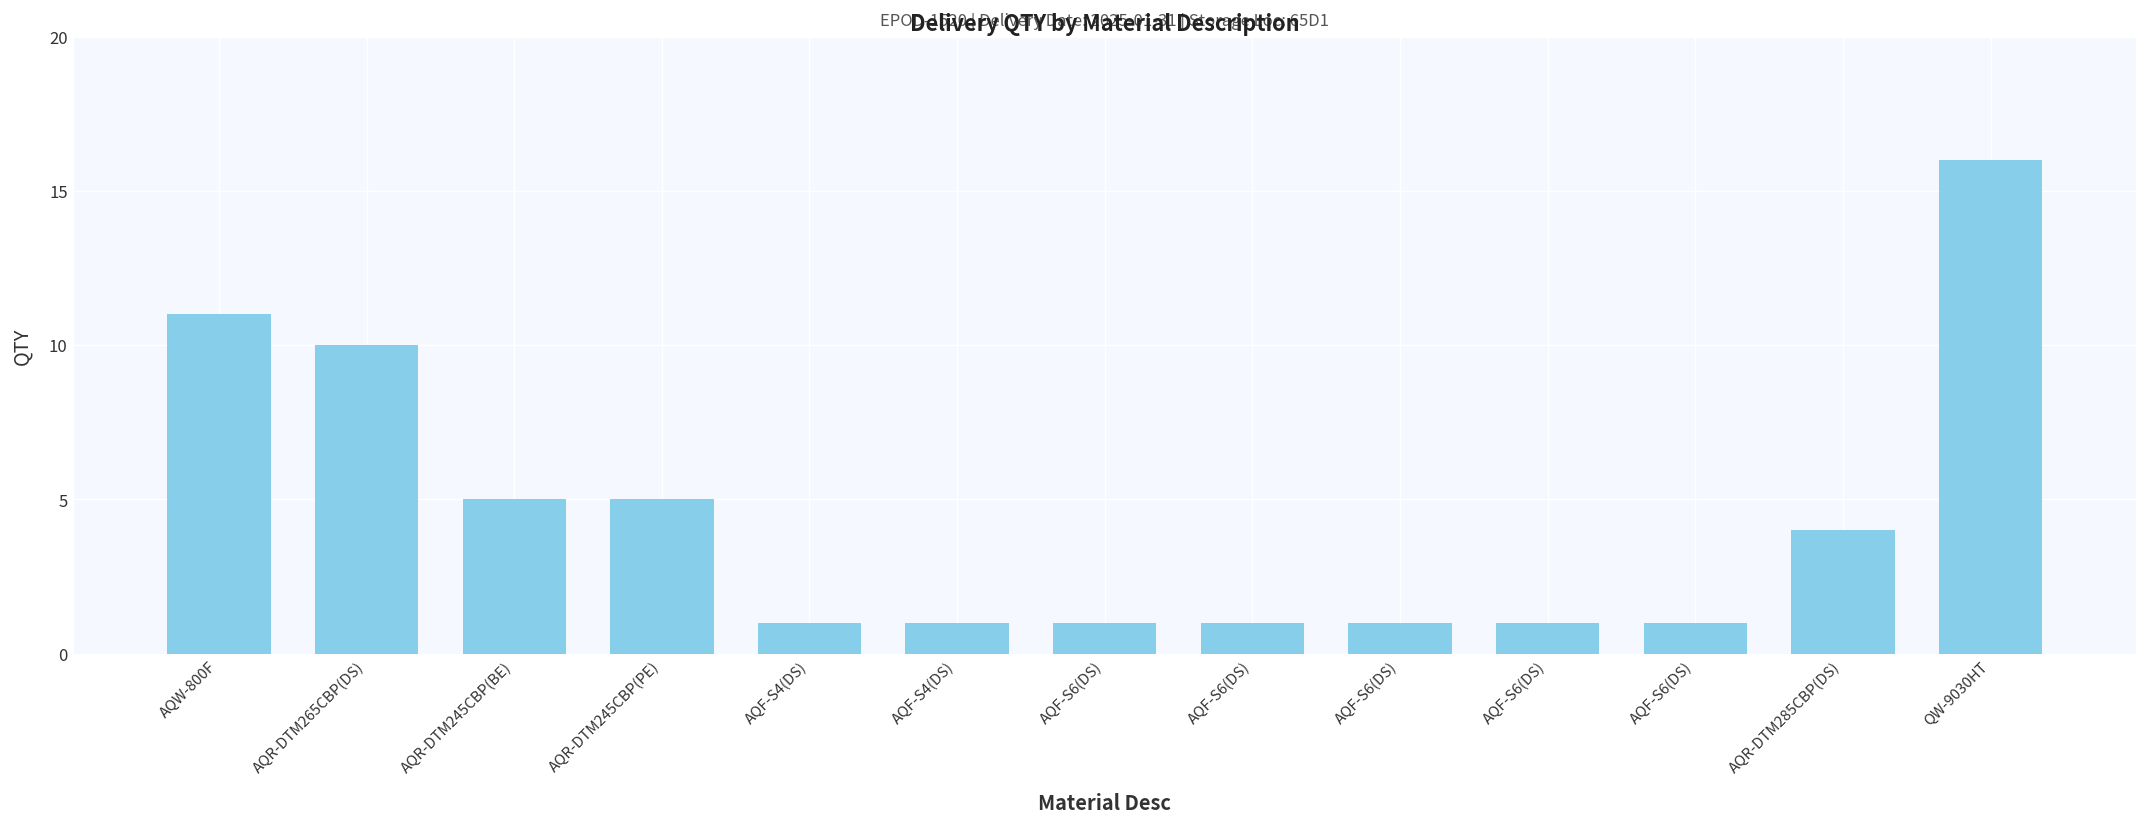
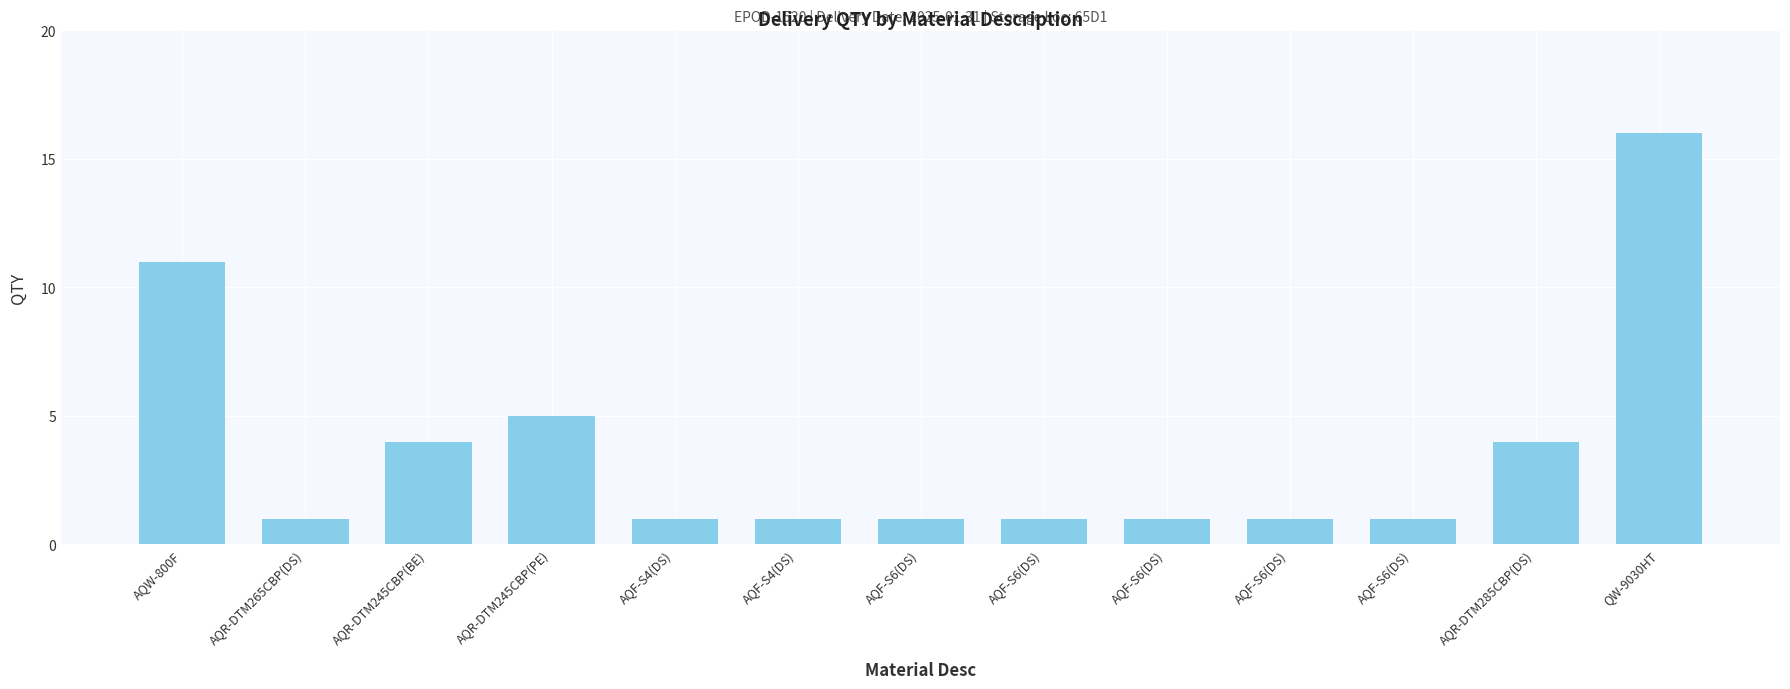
AQR-DTM265CBP(DS): 10 -> 1
AQR-DTM245CBP(BE): 5 -> 4
